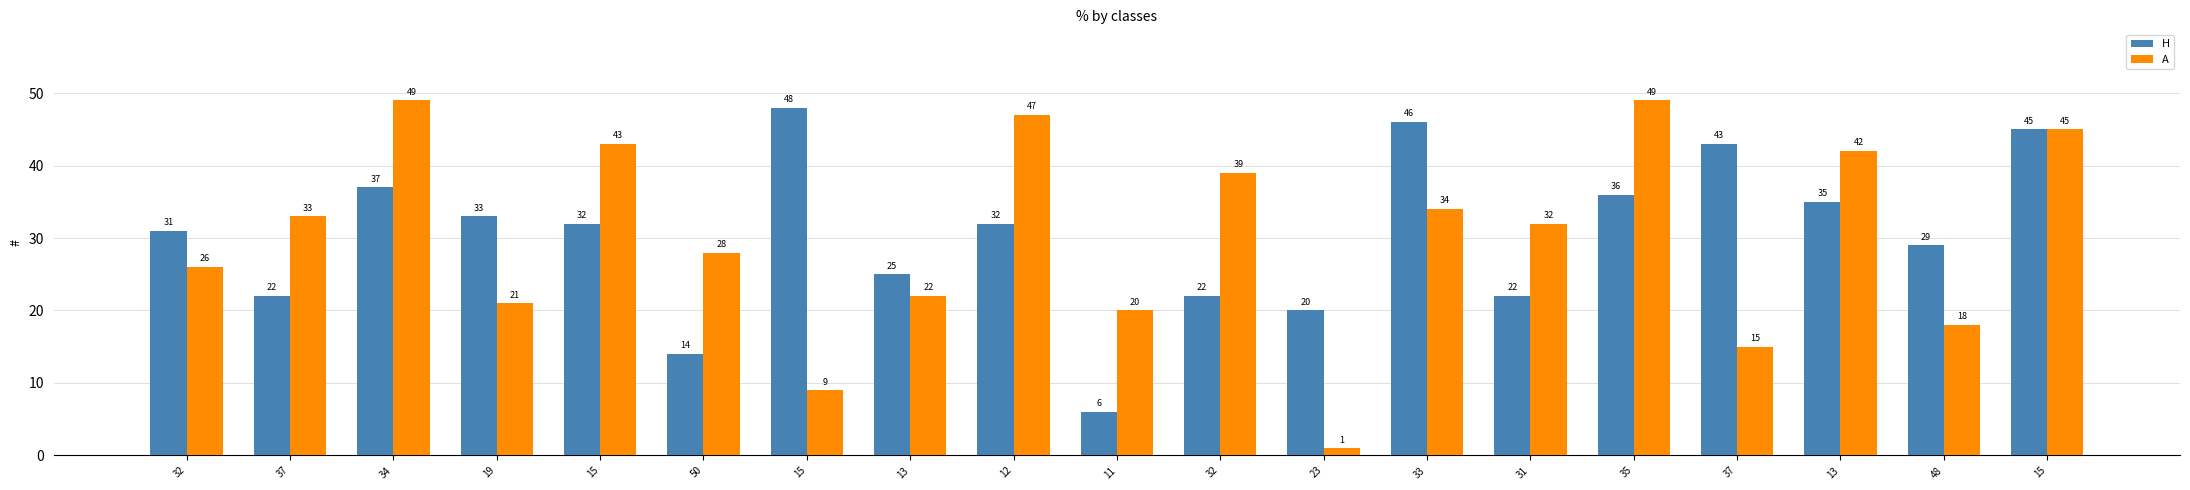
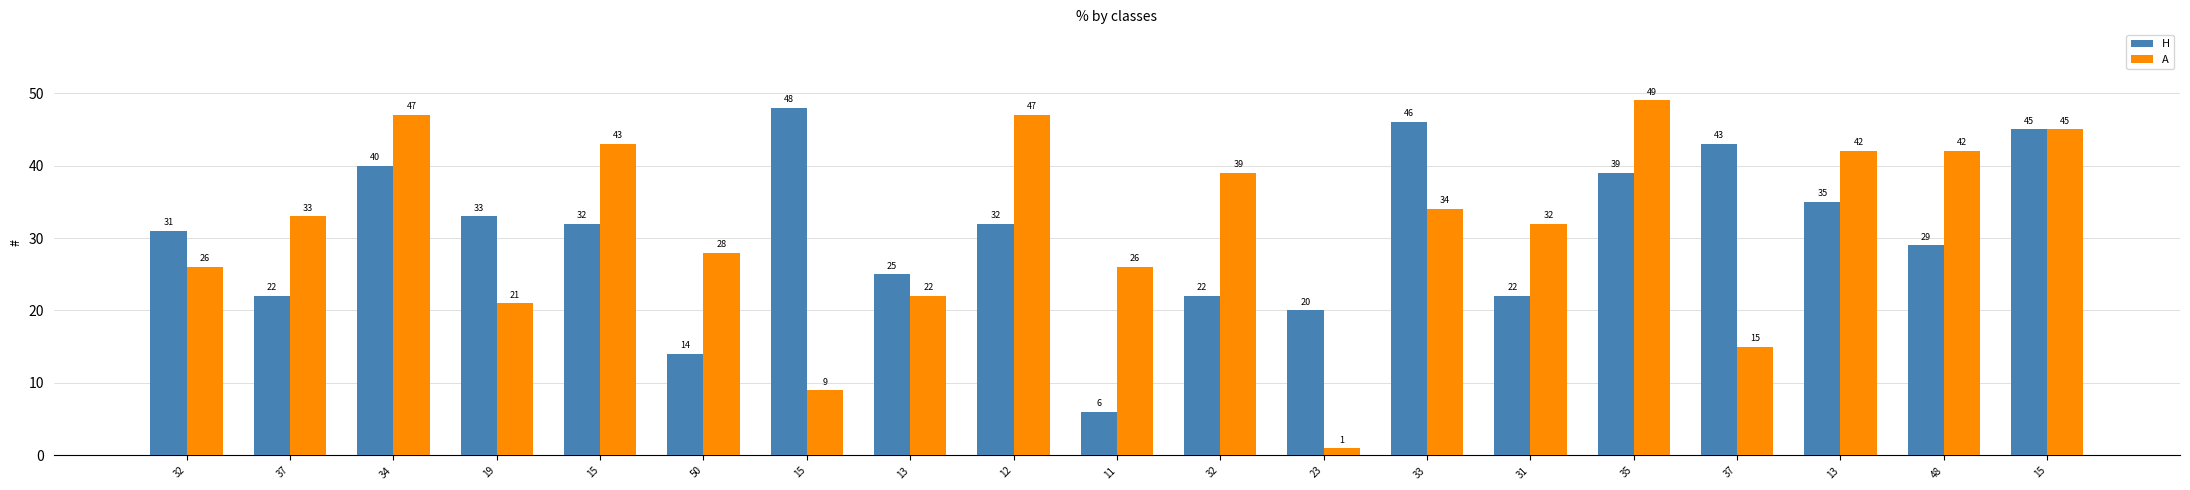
H, 34: 37 -> 40
A, 34: 49 -> 47
A, 11: 20 -> 26
H, 35: 36 -> 39
A, 48: 18 -> 42
